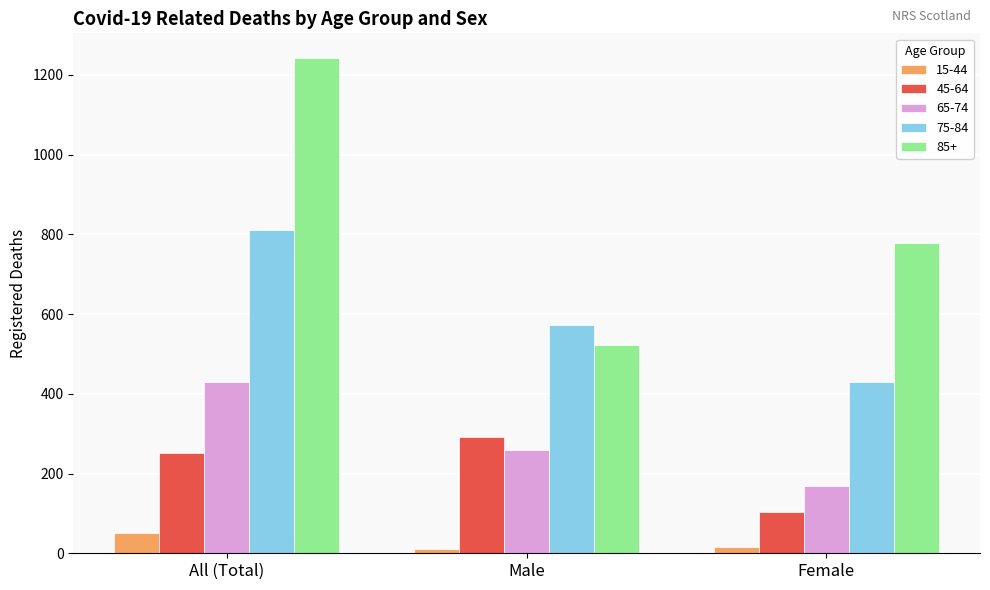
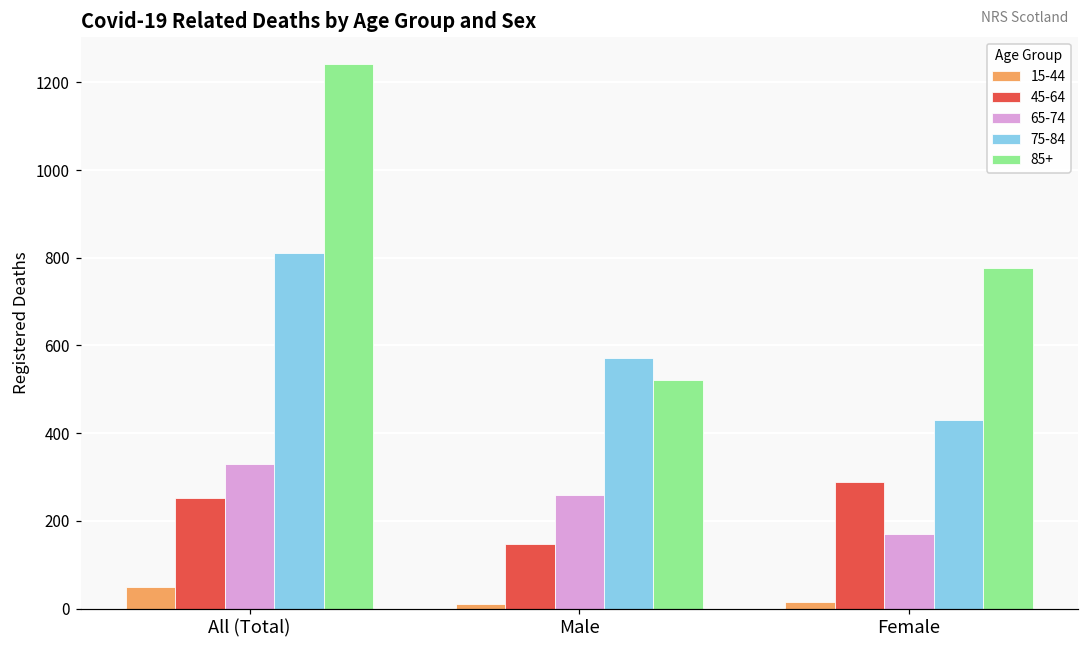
65-74, All (Total): 430 -> 330
45-64, Male: 290 -> 150
45-64, Female: 100 -> 290
